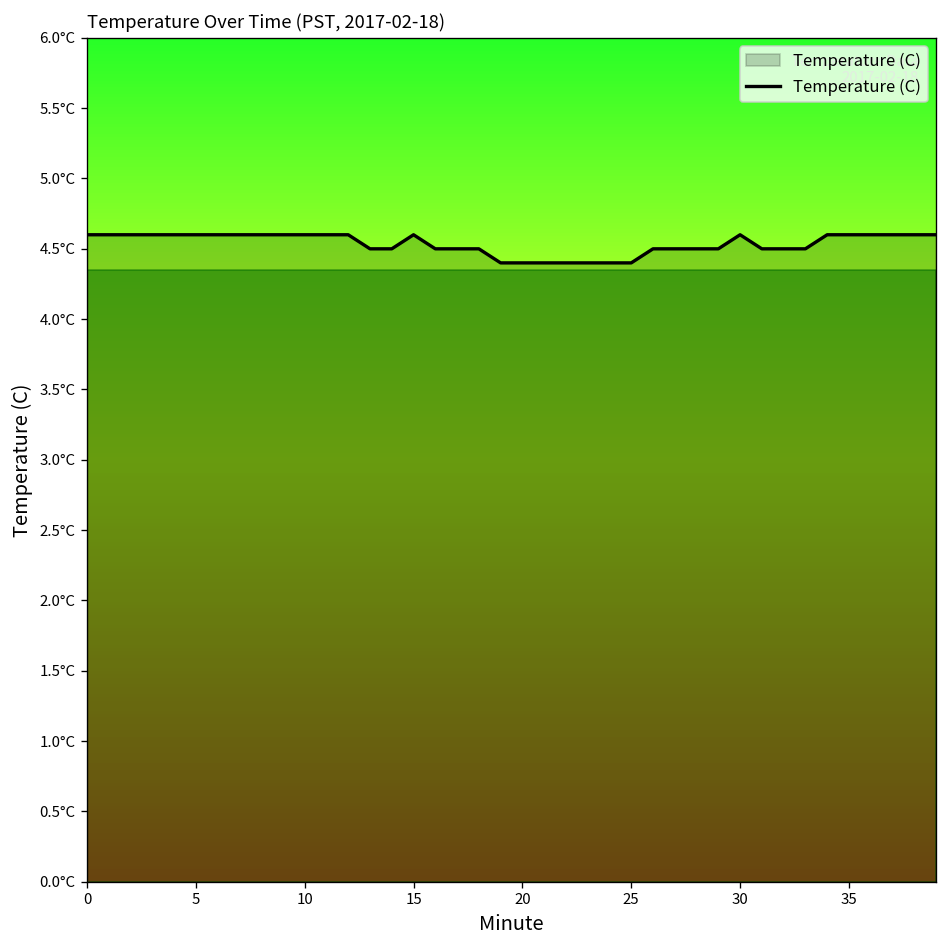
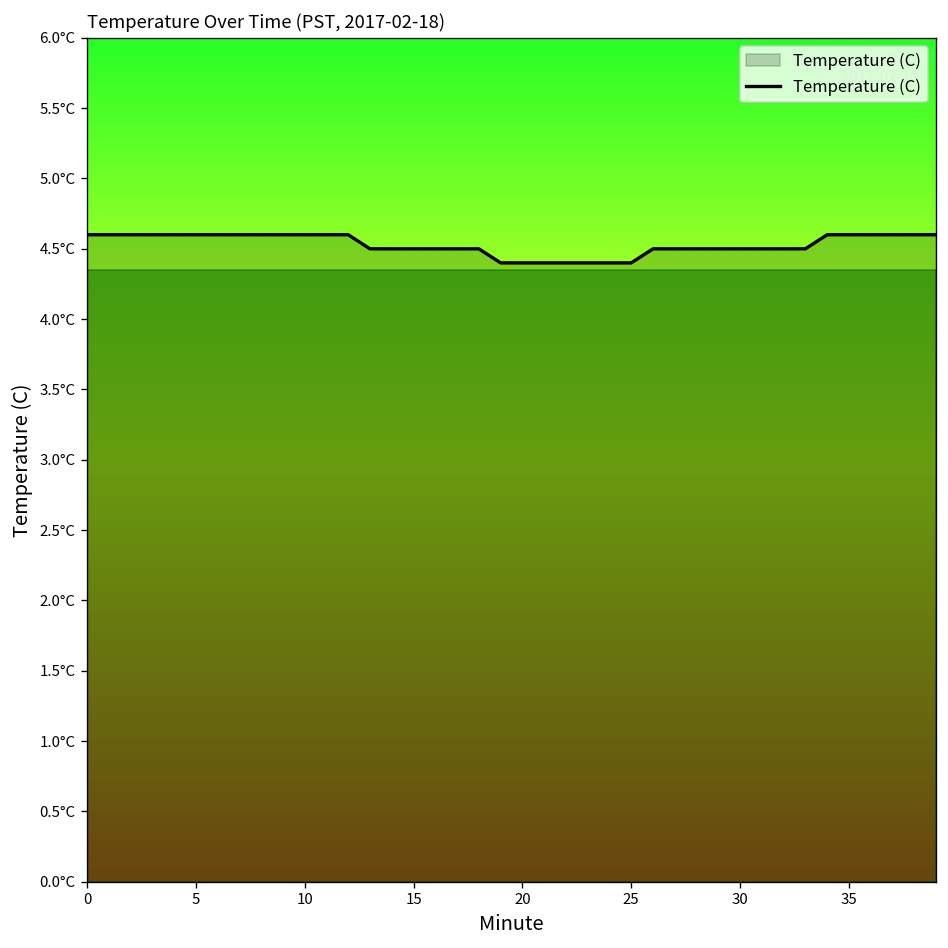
15: 4.6°C -> 4.5°C
30: 4.6°C -> 4.5°C
